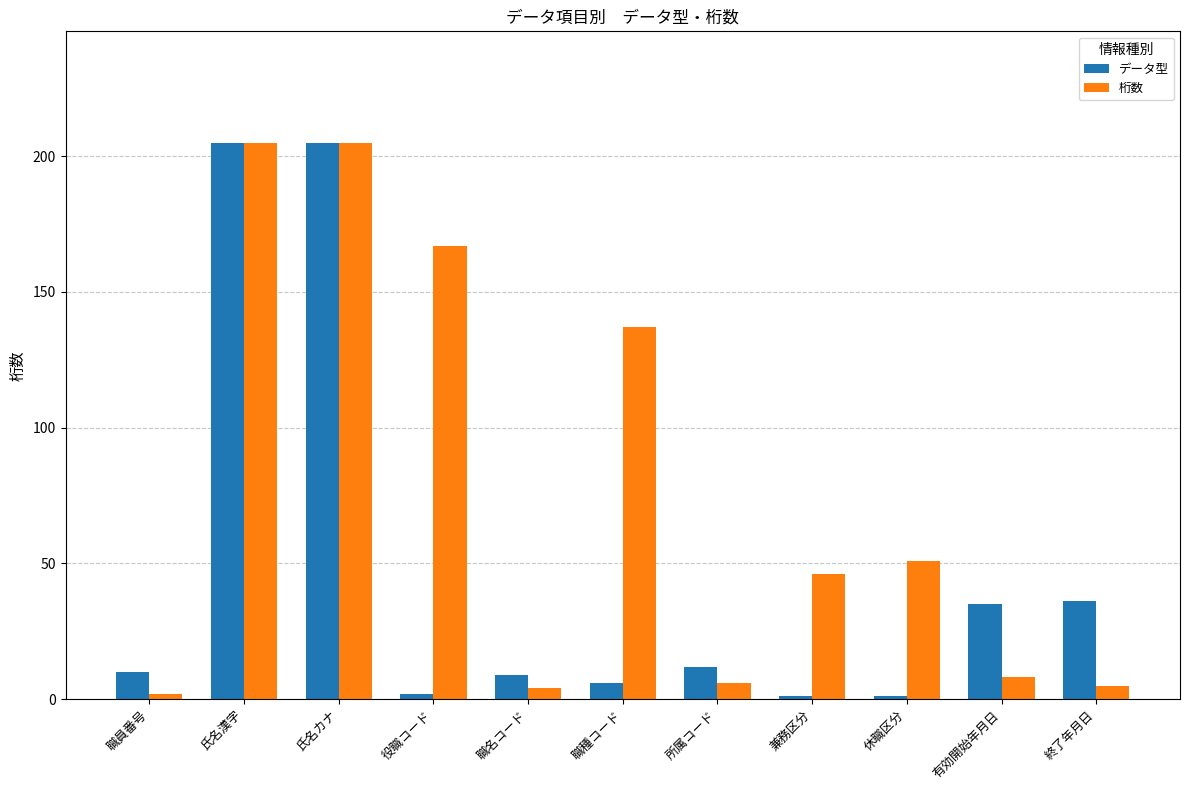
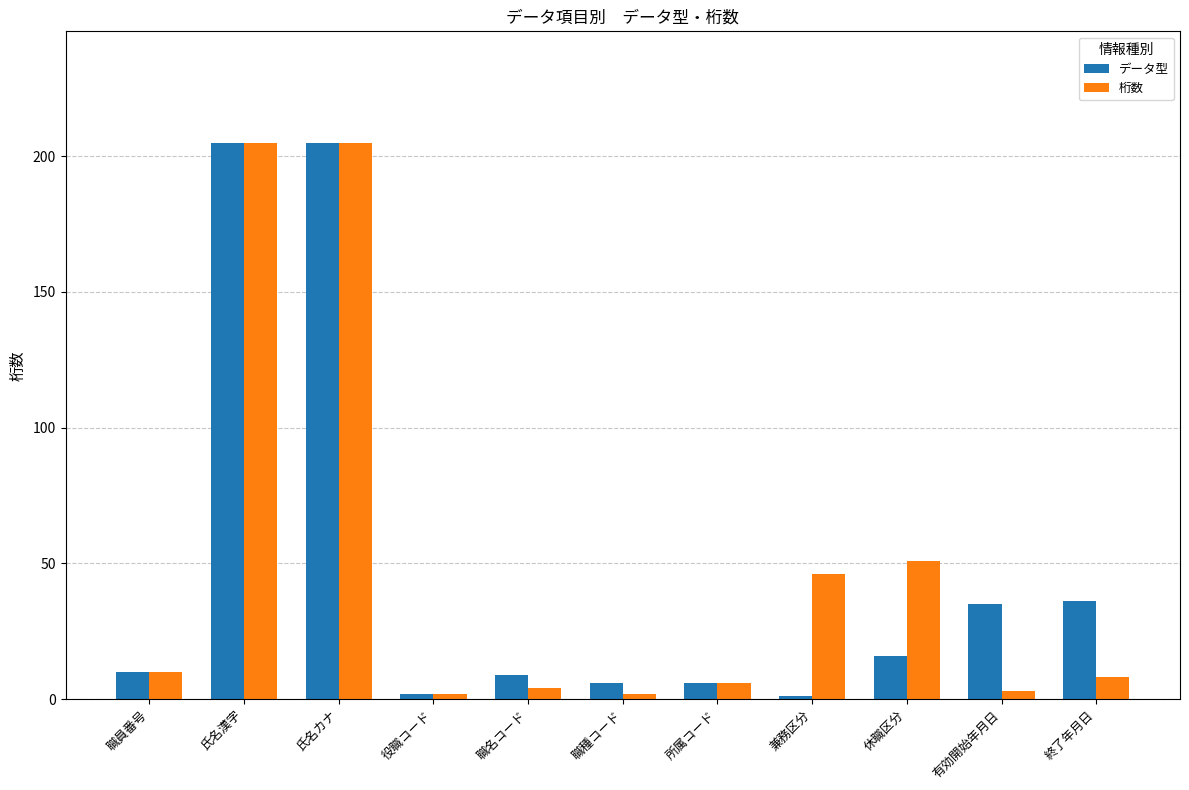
桁数, 職員番号: 2 -> 10
桁数, 役職コード: 167 -> 2
桁数, 職種コード: 137 -> 2
データ型, 所属コード: 12 -> 6
データ型, 休職区分: 1 -> 16
桁数, 有効開始年月日: 8 -> 3
桁数, 終了年月日: 5 -> 8
